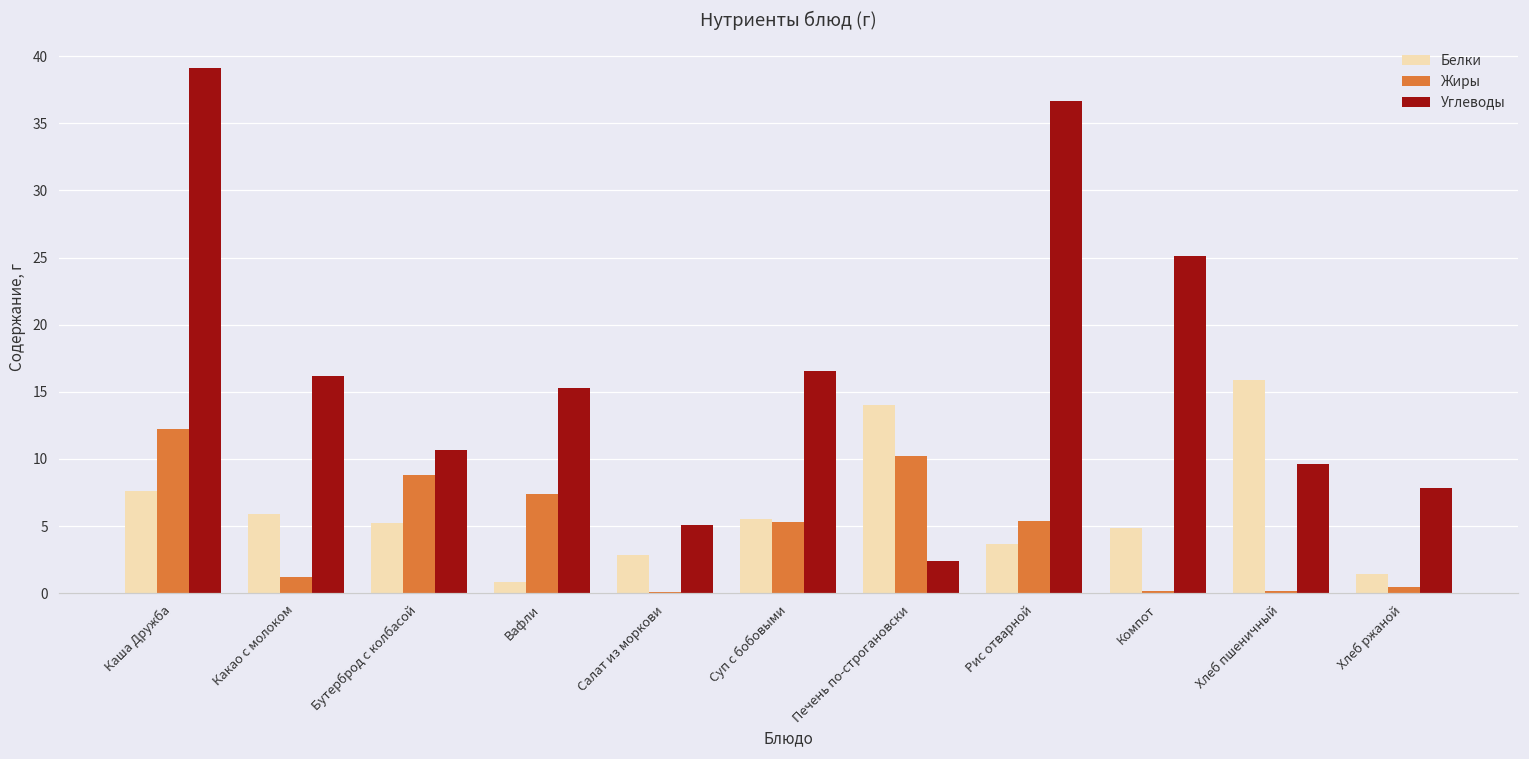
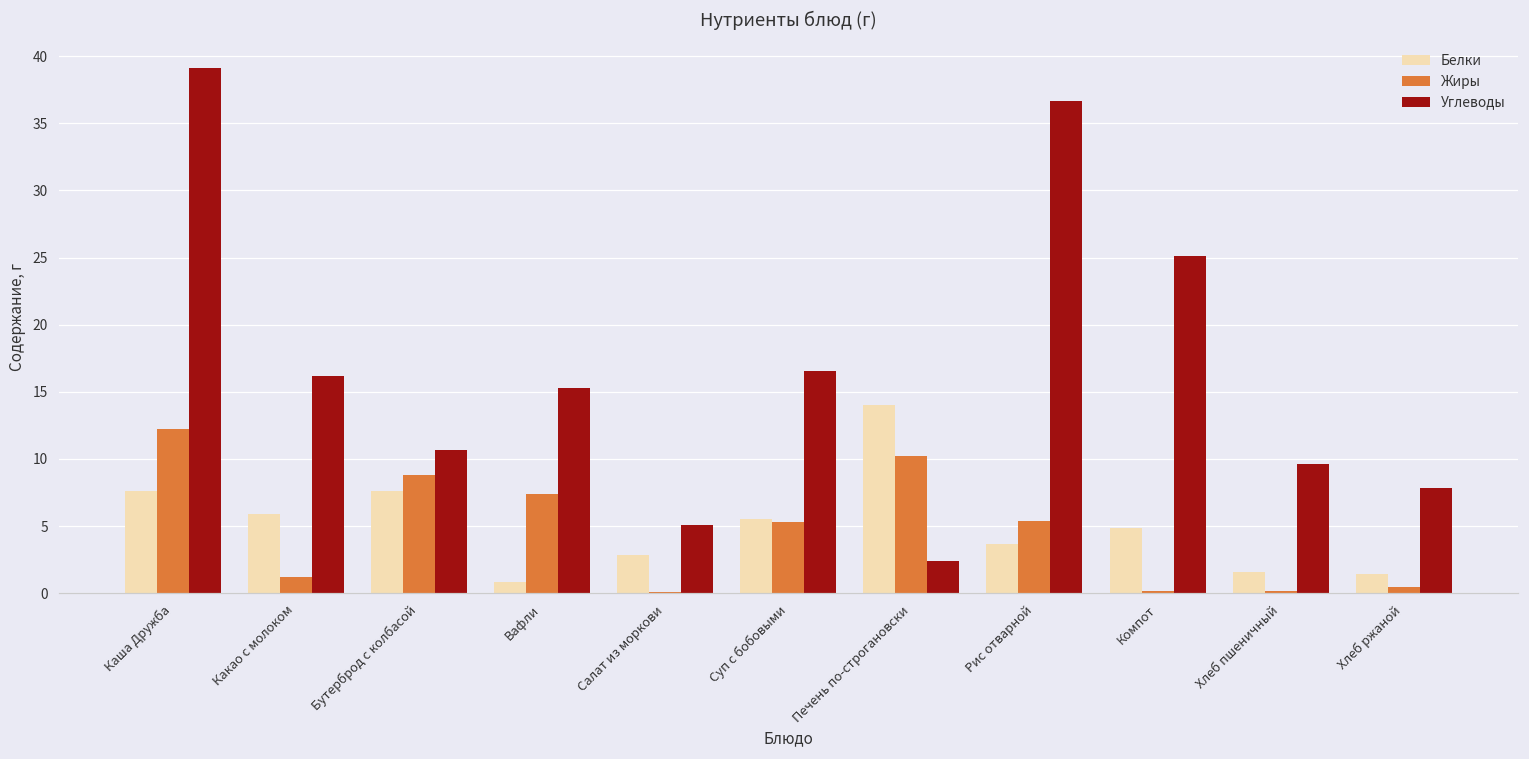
Белки, Бутерброд с колбасой: 5.3 -> 7.6
Белки, Хлеб пшеничный: 15.9 -> 1.6
